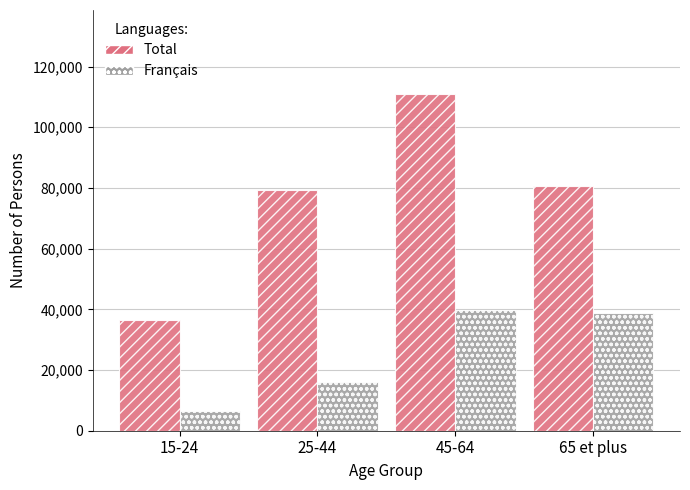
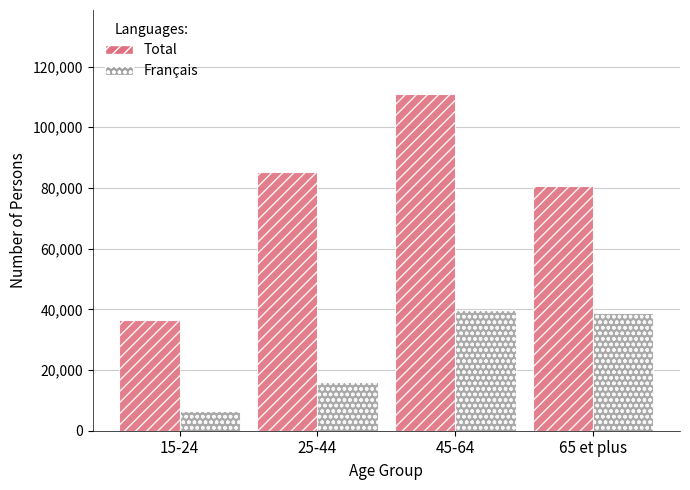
Total, 25-44: 79,000 -> 85,000
